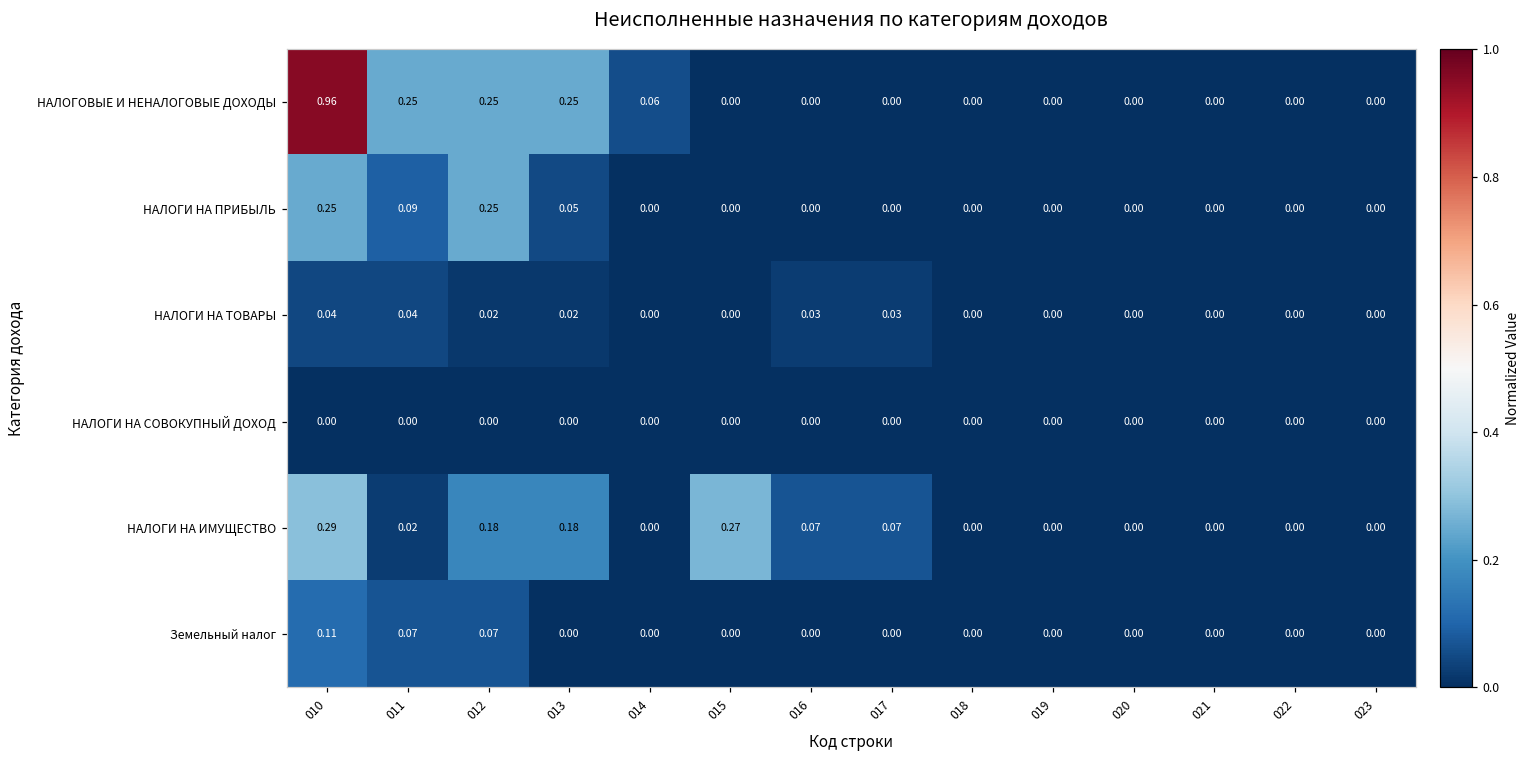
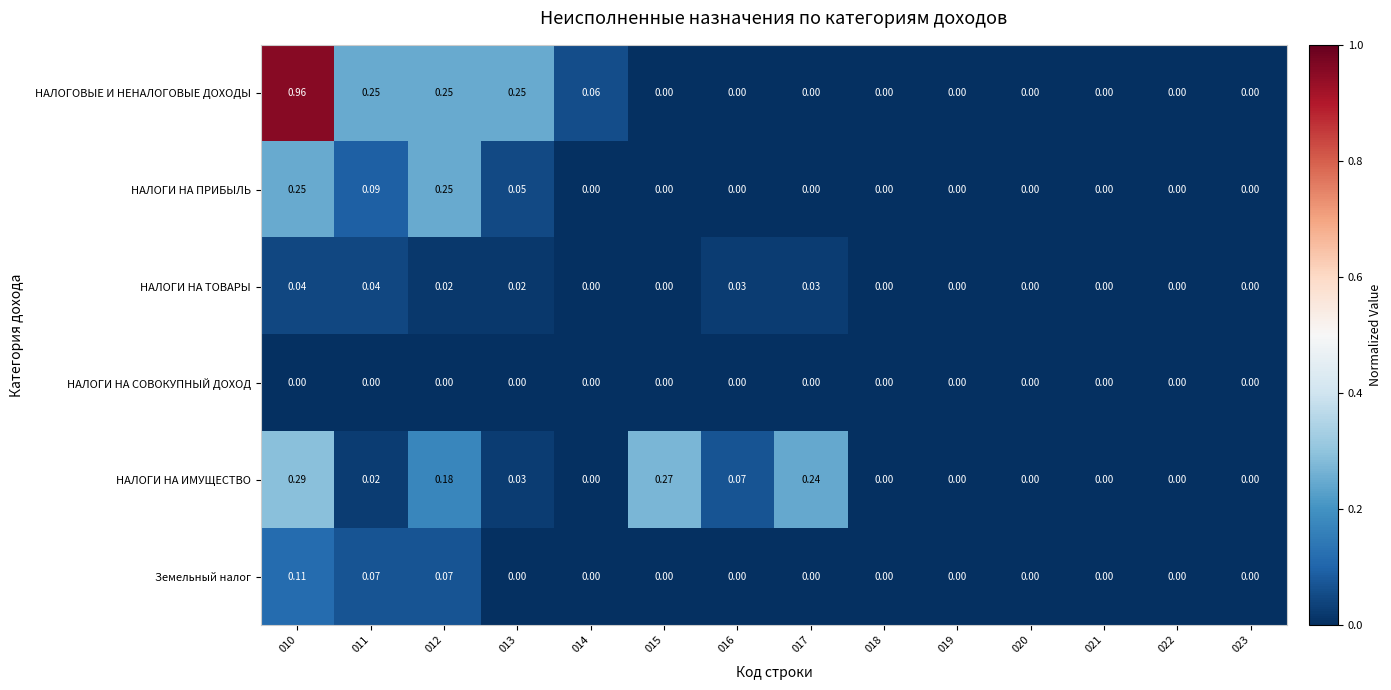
НАЛОГИ НА ИМУЩЕСТВО, 013: 0.18 -> 0.03
НАЛОГИ НА ИМУЩЕСТВО, 017: 0.07 -> 0.24
